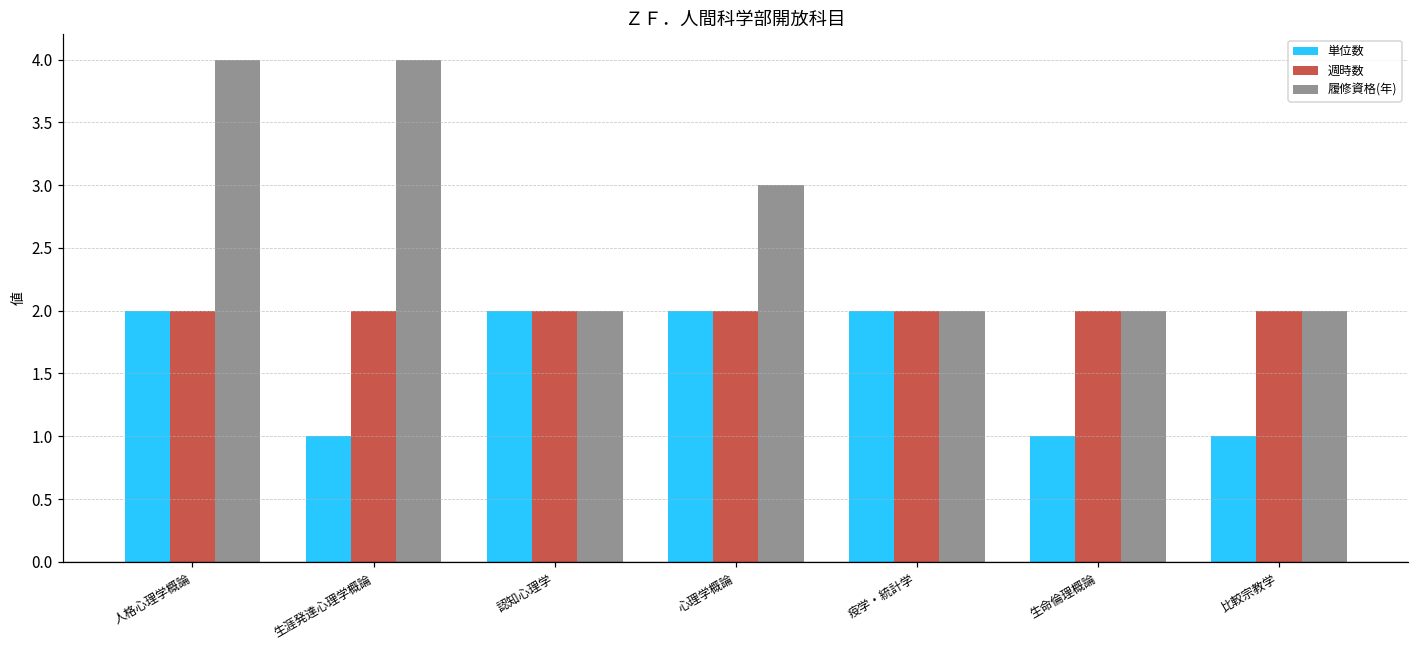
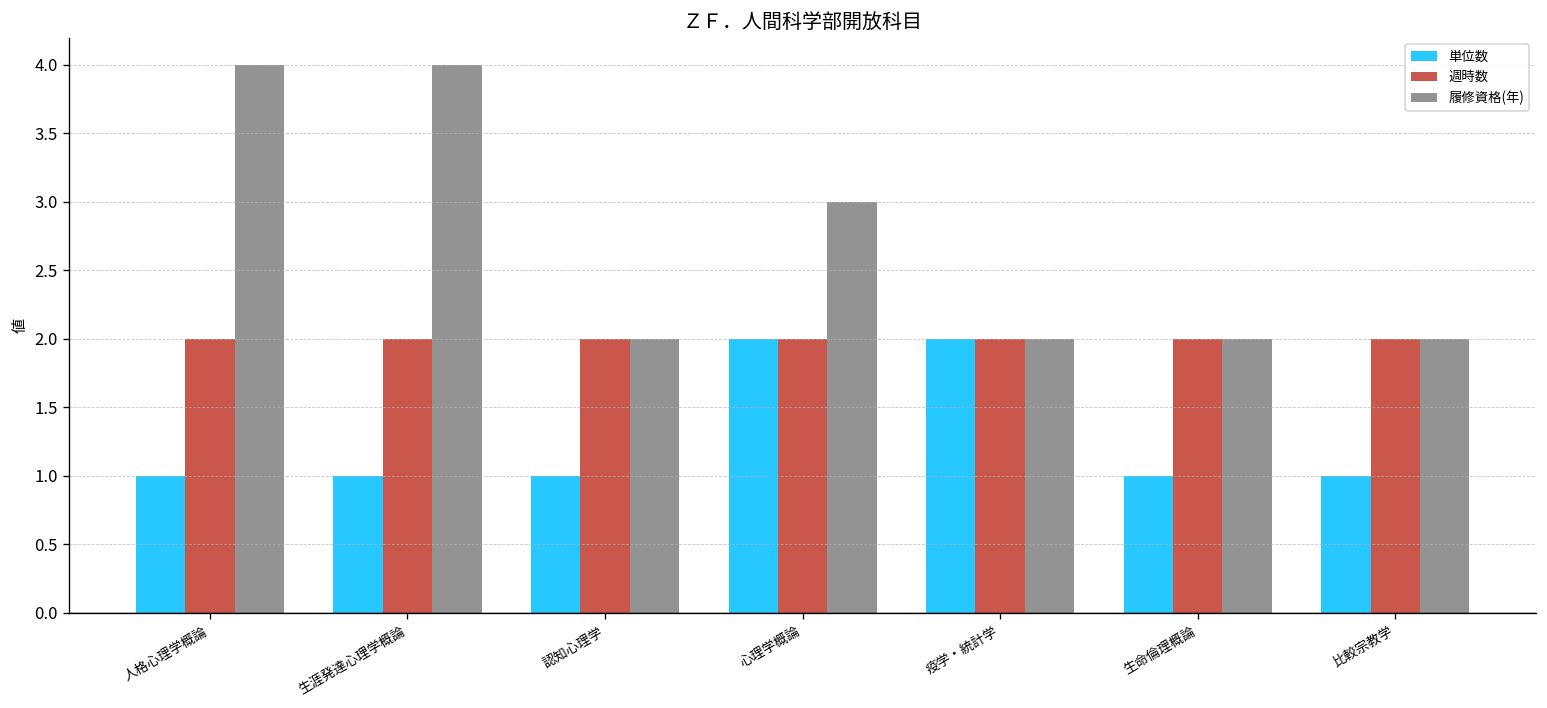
単位数, 人格心理学概論: 2 -> 1
単位数, 認知心理学: 2 -> 1
